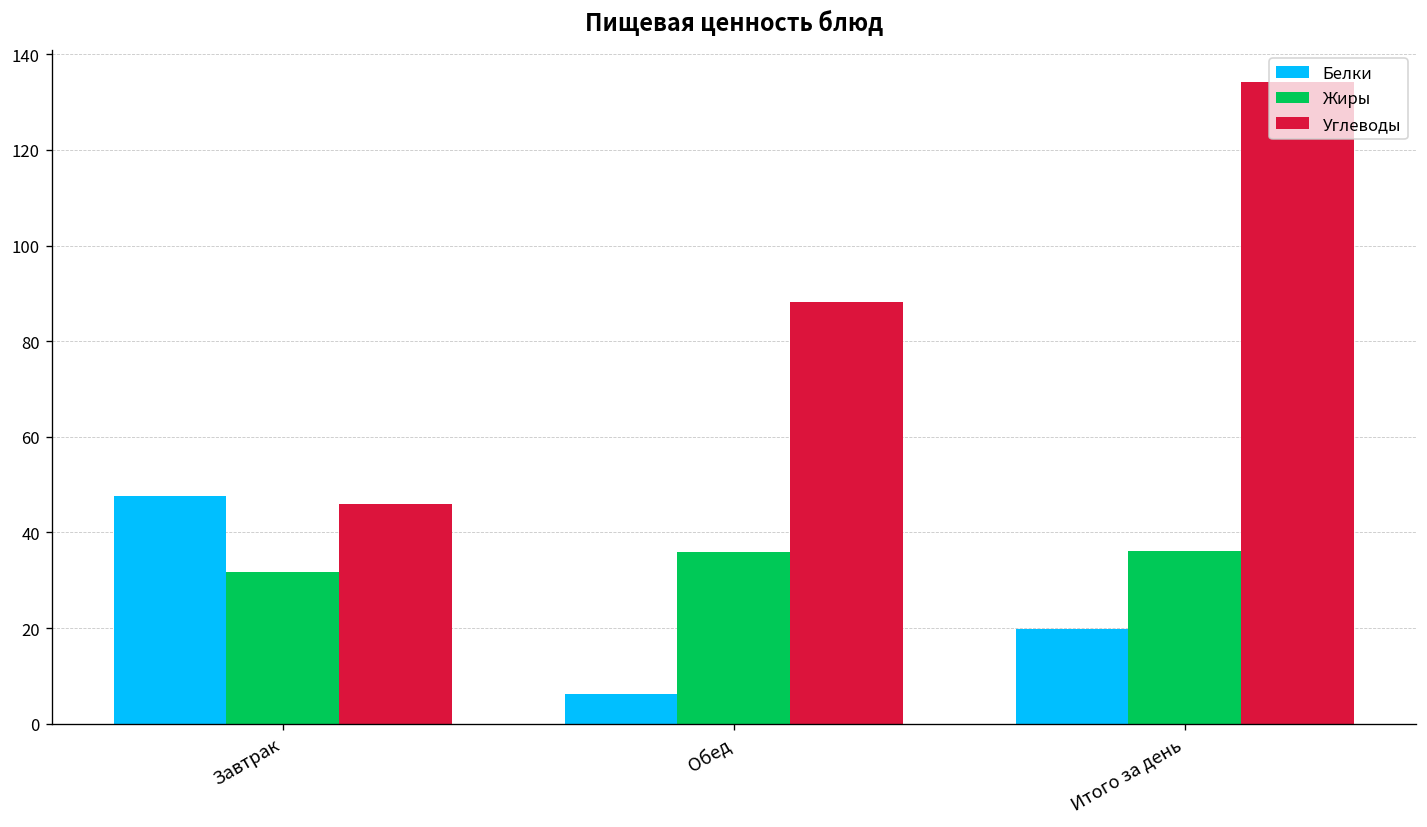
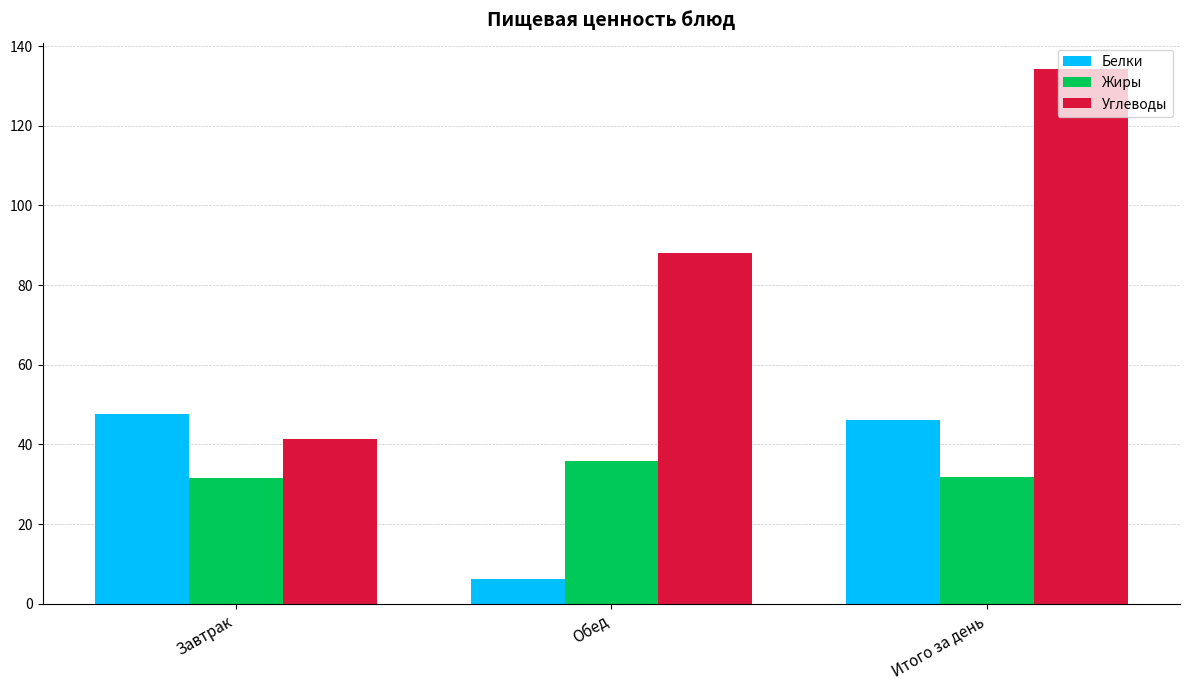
Углеводы, Завтрак: 46 -> 41
Белки, Итого за день: 20 -> 46
Жиры, Итого за день: 36 -> 32
